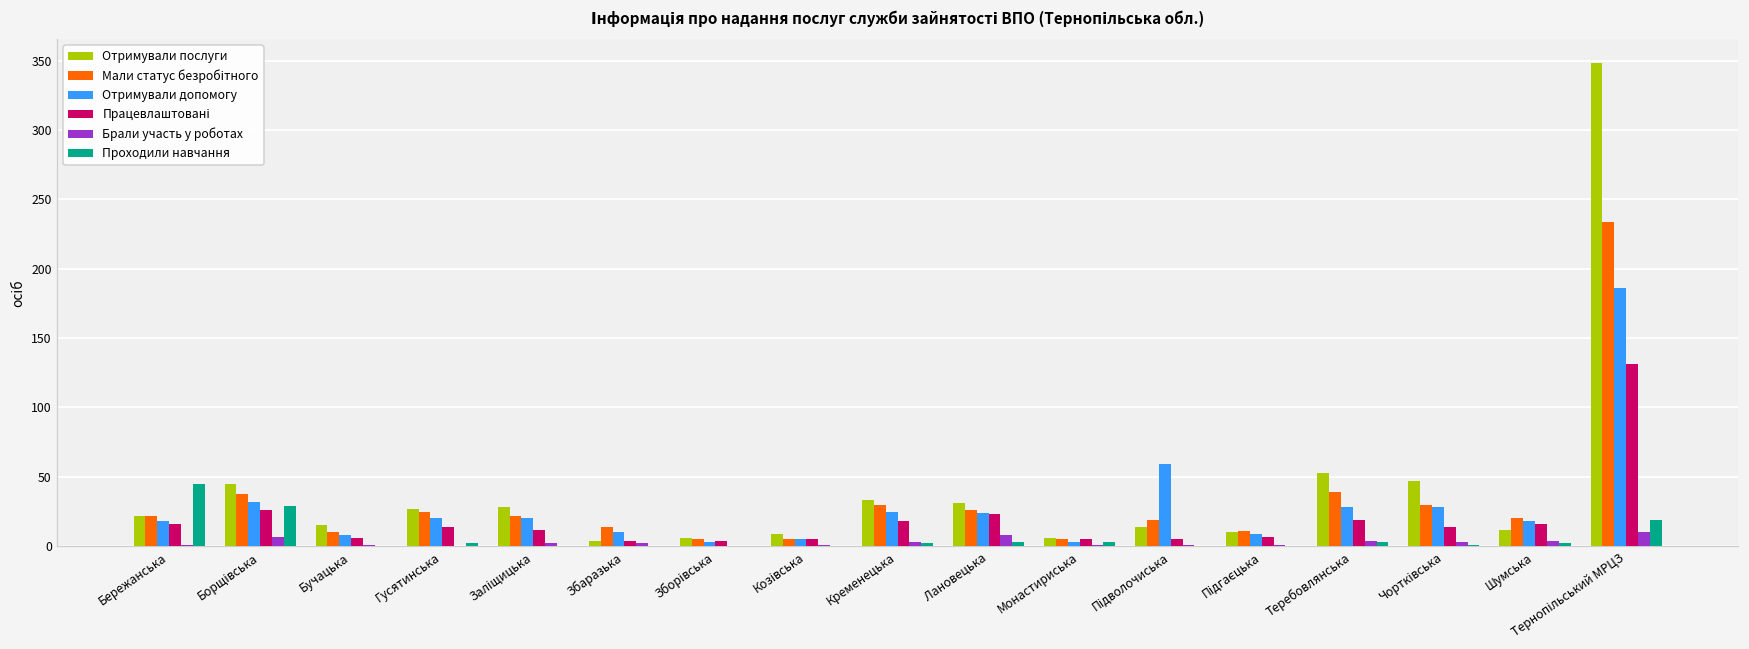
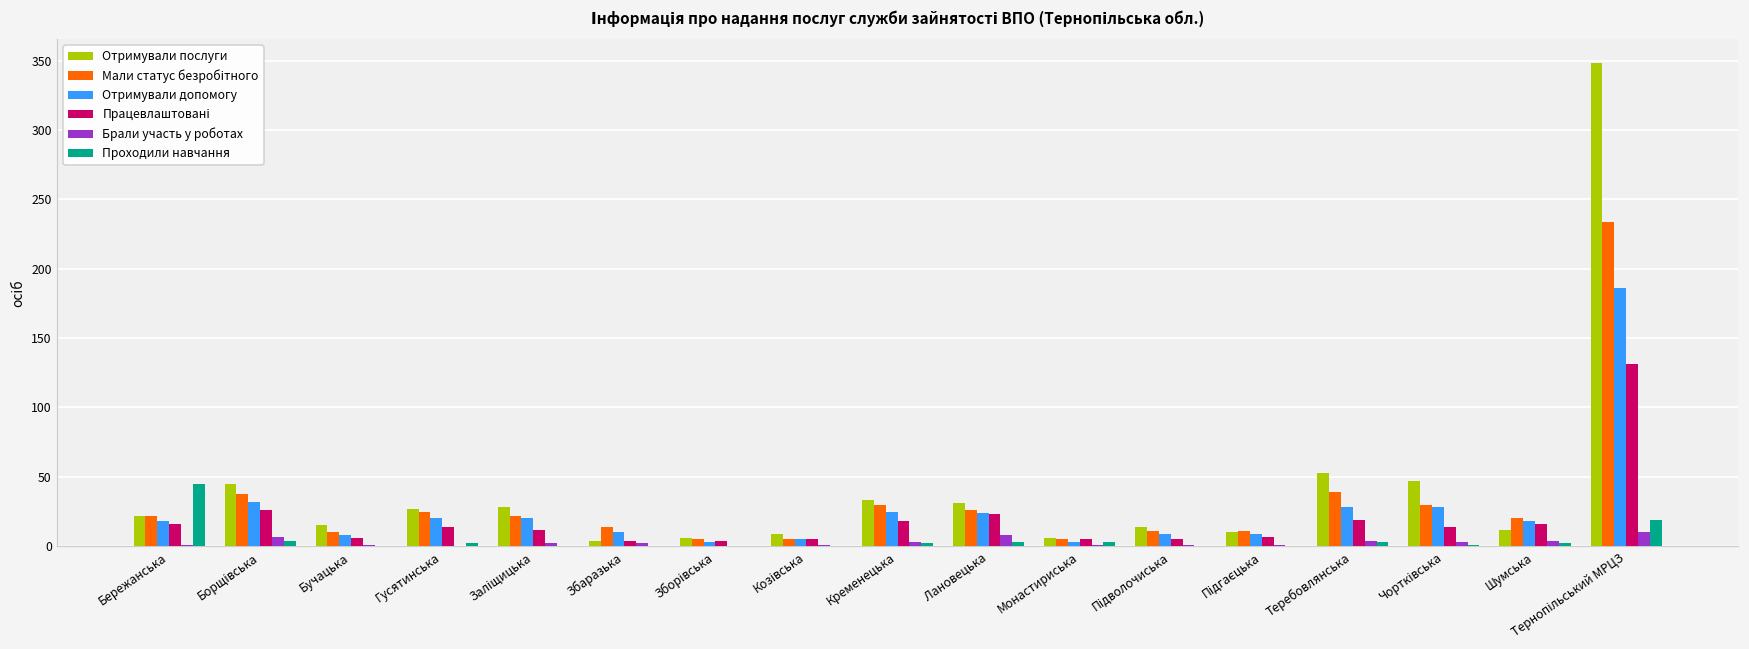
Проходили навчання, Борщівська: 29 -> 4
Мали статус безробітного, Підволочиська: 19 -> 11
Отримували допомогу, Підволочиська: 59 -> 9
